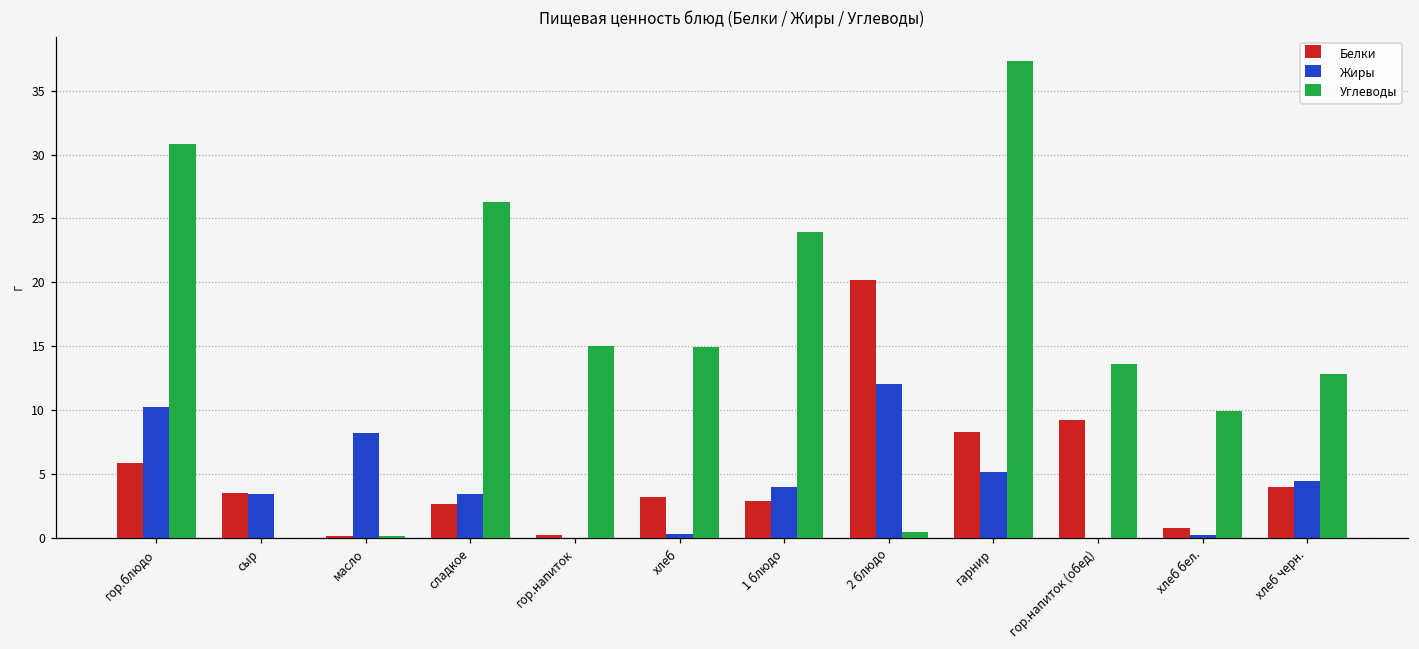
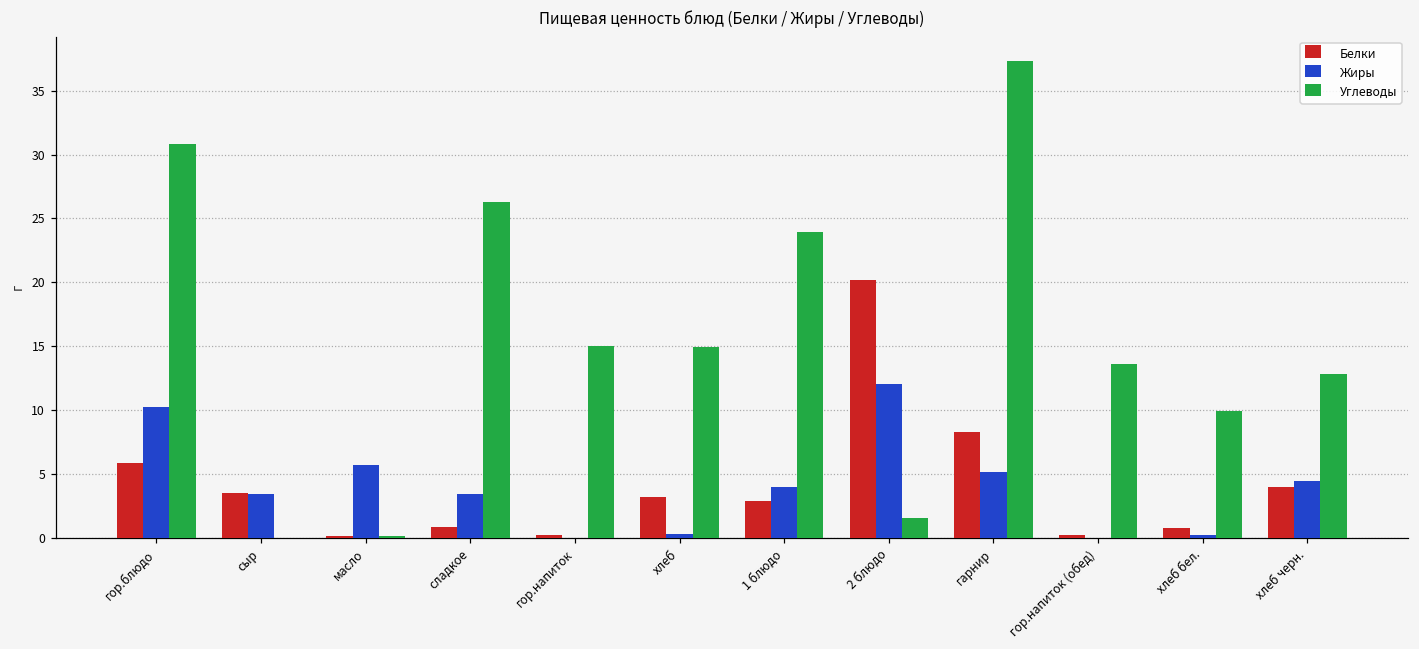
Жиры, масло: 8.2 -> 5.7
Белки, сладкое: 2.6 -> 0.9
Углеводы, 2 блюдо: 0.5 -> 1.5
Белки, гор.напиток (обед): 9.2 -> 0.2
